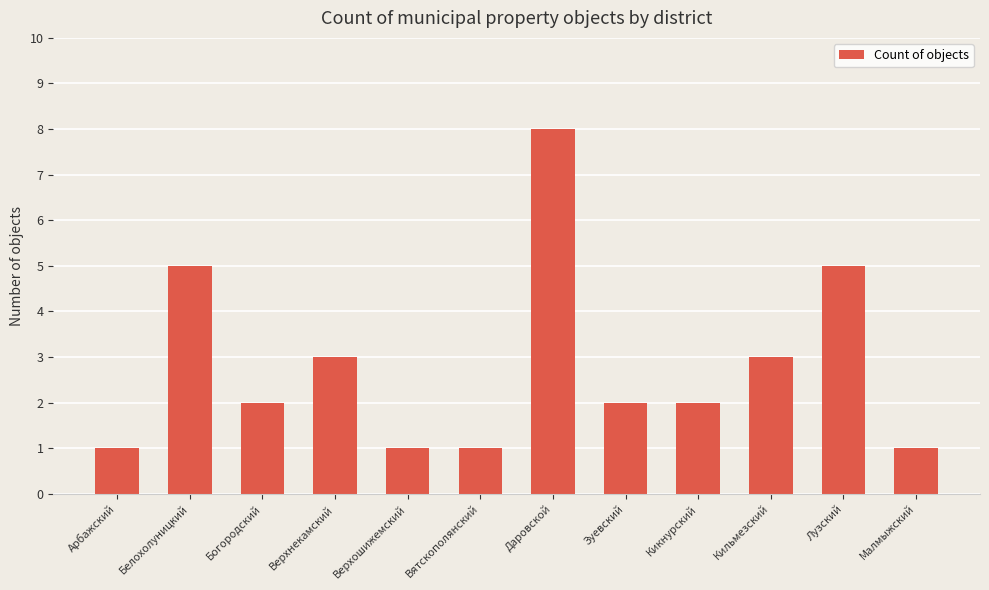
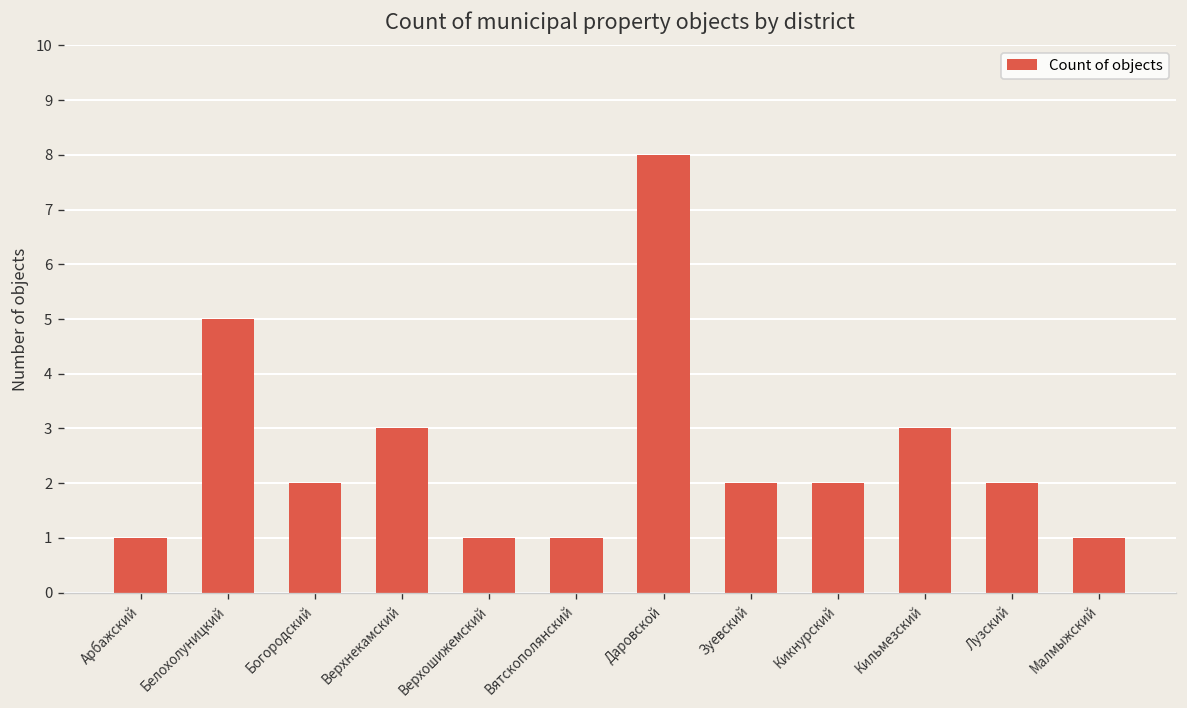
Лузский: 5 -> 2
